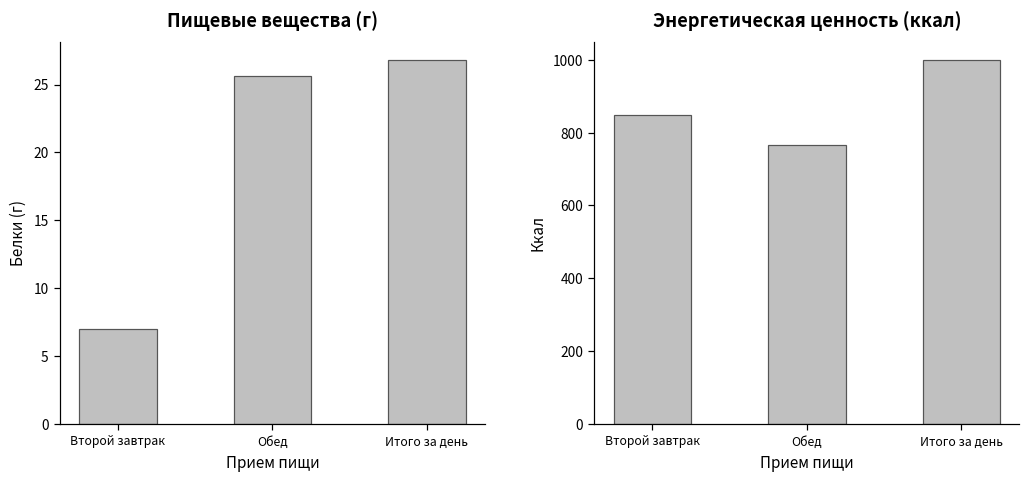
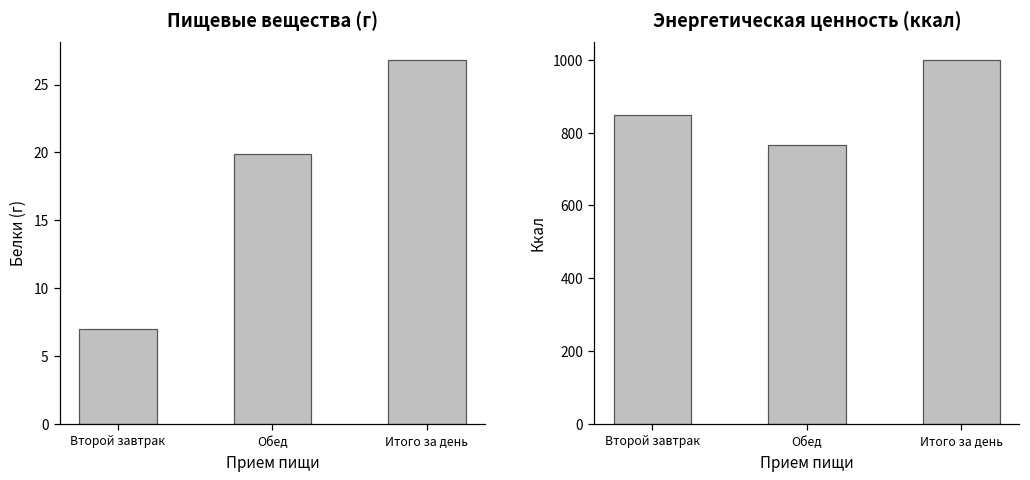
Пищевые вещества (г), Обед: 25.6 -> 19.9
